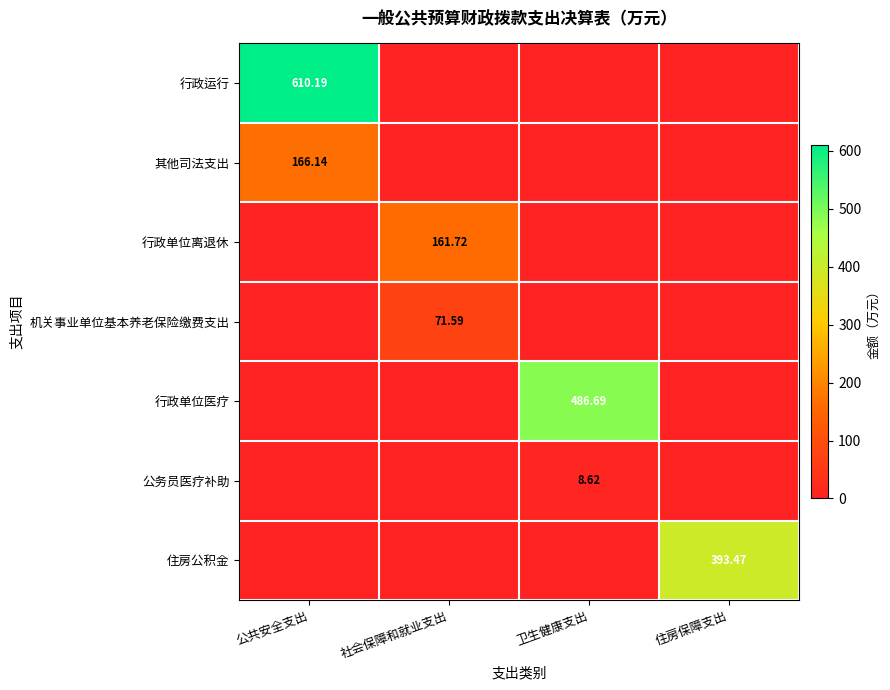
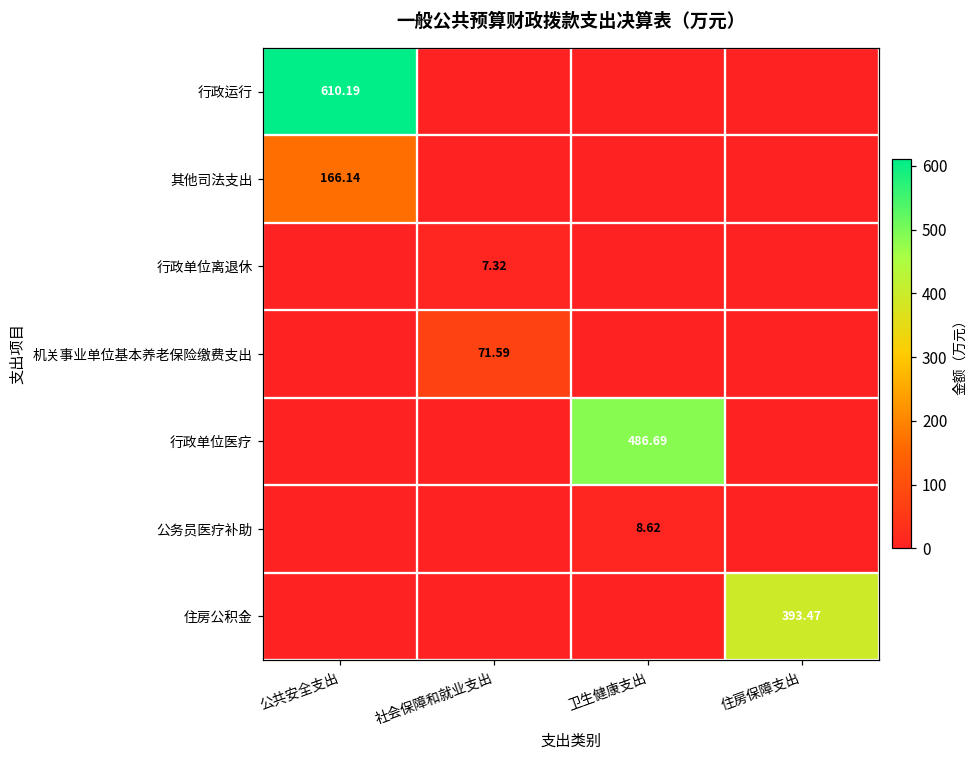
行政单位离退休, 社会保障和就业支出: 161.72 -> 7.32
